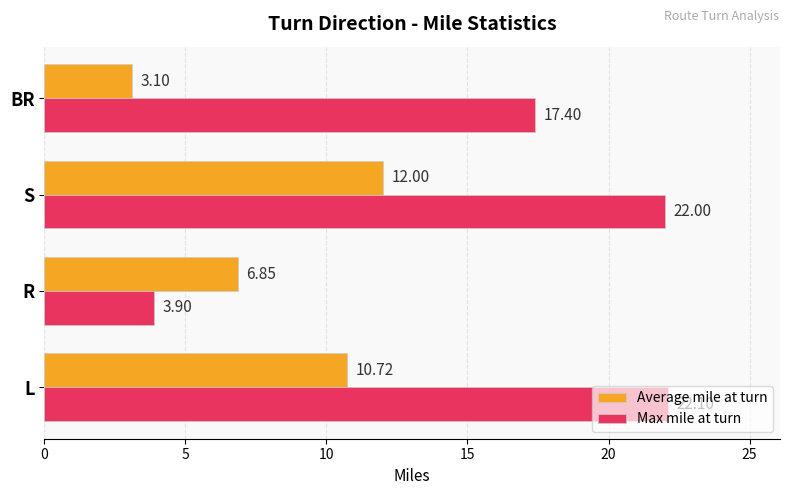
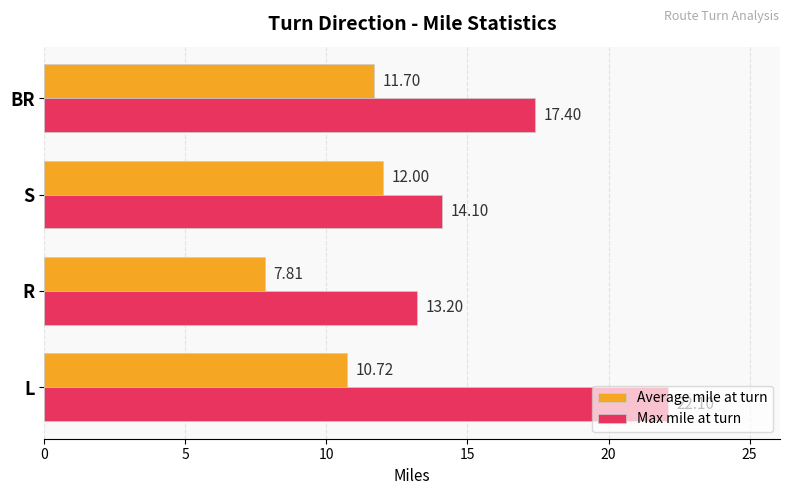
Average mile at turn, BR: 3.10 -> 11.70
Max mile at turn, S: 22.00 -> 14.10
Average mile at turn, R: 6.85 -> 7.81
Max mile at turn, R: 3.90 -> 13.20
